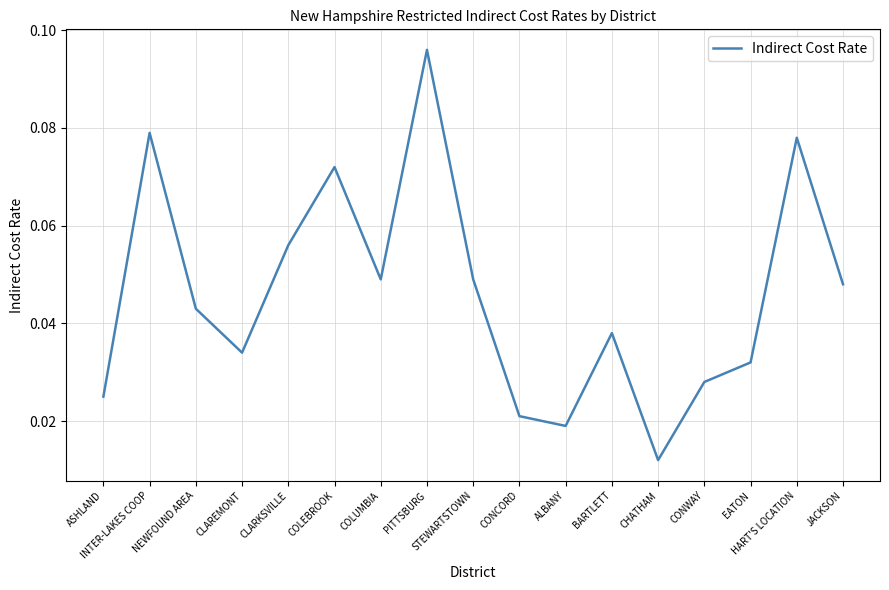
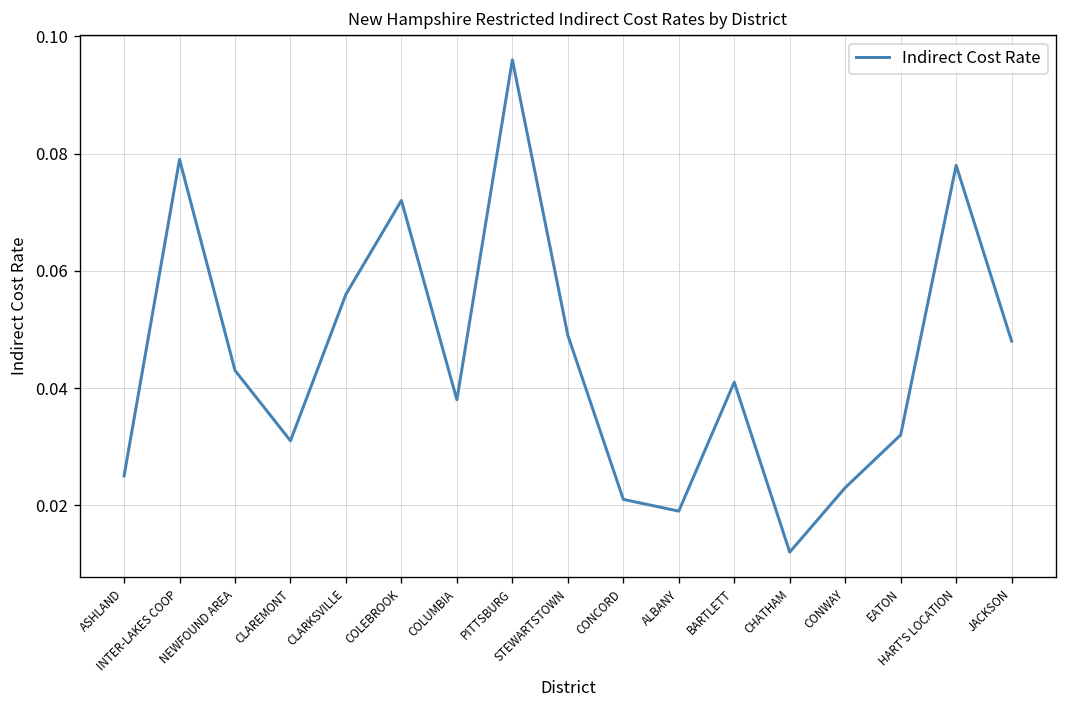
CLAREMONT: 0.034 -> 0.031
COLUMBIA: 0.049 -> 0.038
BARTLETT: 0.038 -> 0.041
CONWAY: 0.028 -> 0.023
